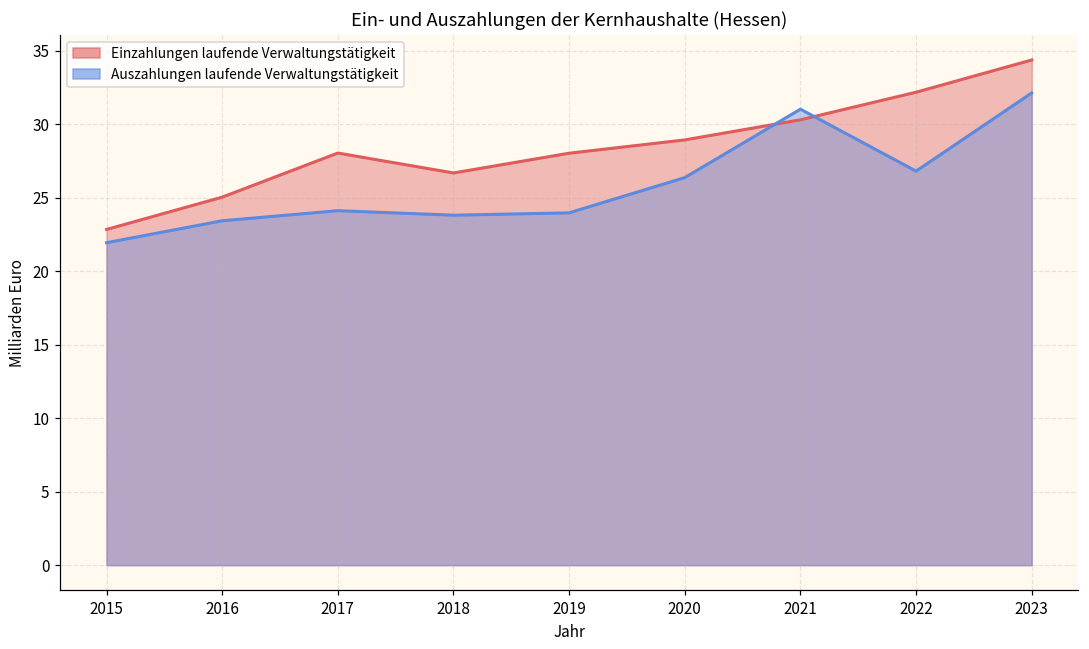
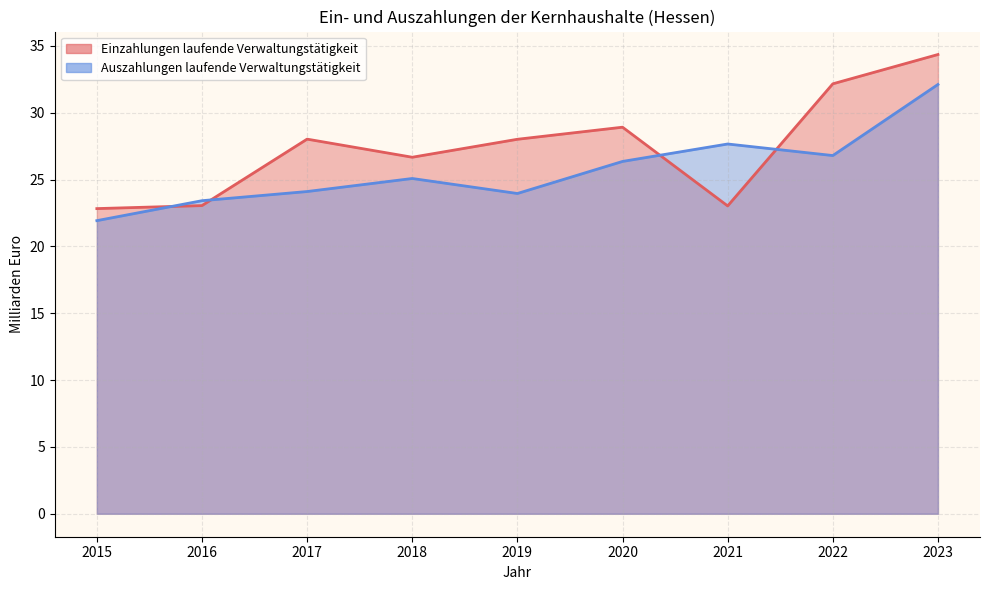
Einzahlungen laufende Verwaltungstätigkeit, 2016: 25.0 -> 23.1
Auszahlungen laufende Verwaltungstätigkeit, 2018: 23.8 -> 25.1
Einzahlungen laufende Verwaltungstätigkeit, 2021: 30.3 -> 23.0
Auszahlungen laufende Verwaltungstätigkeit, 2021: 31.0 -> 27.7
